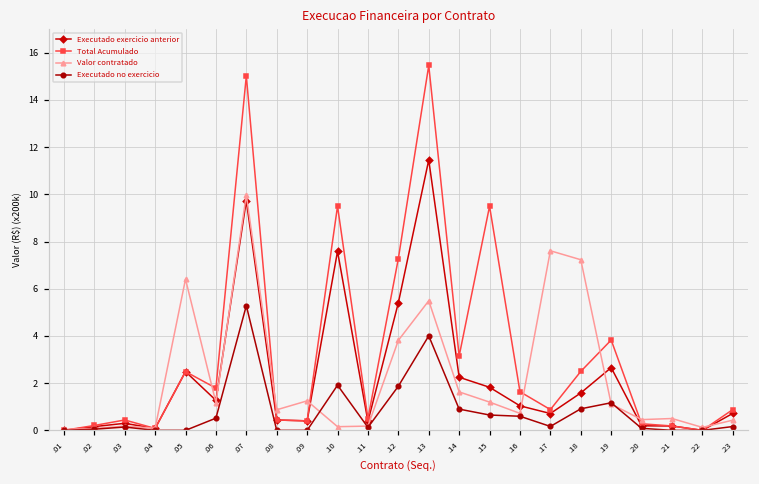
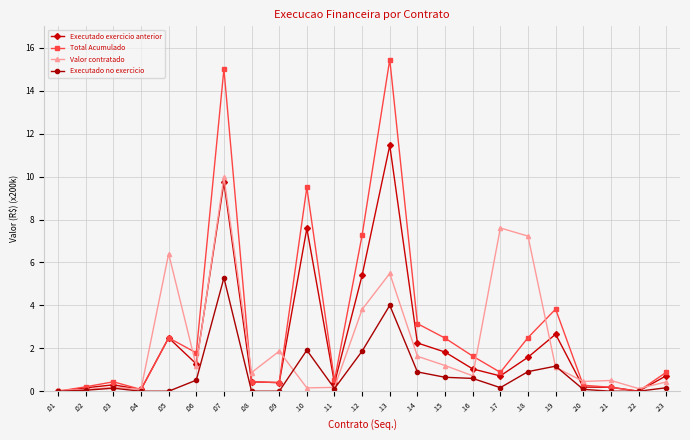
Valor contratado, .09: 1.3 -> 1.9
Total Acumulado, .15: 9.5 -> 2.5
